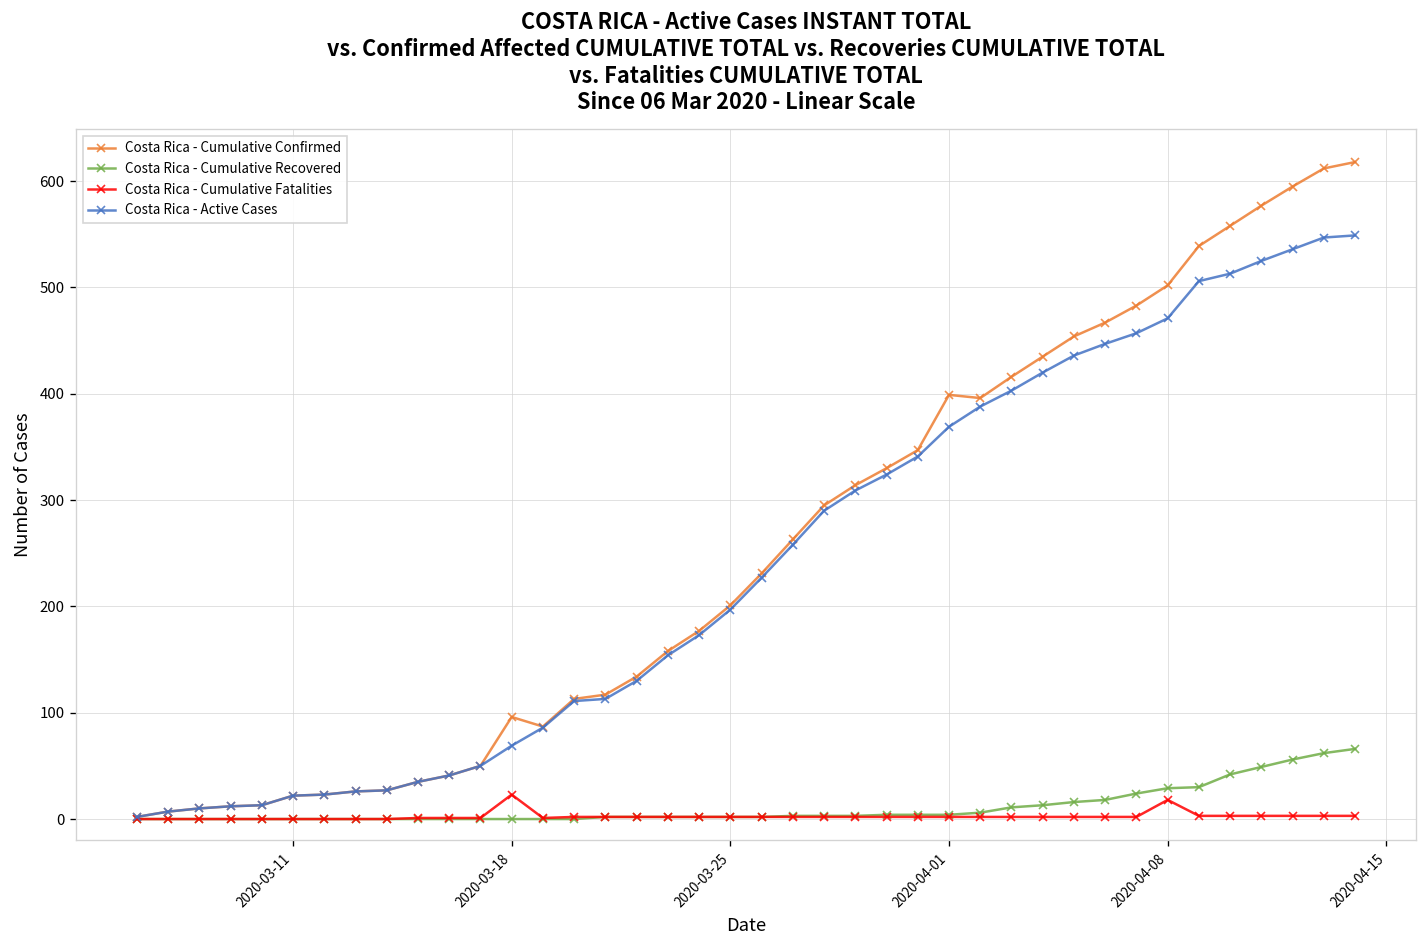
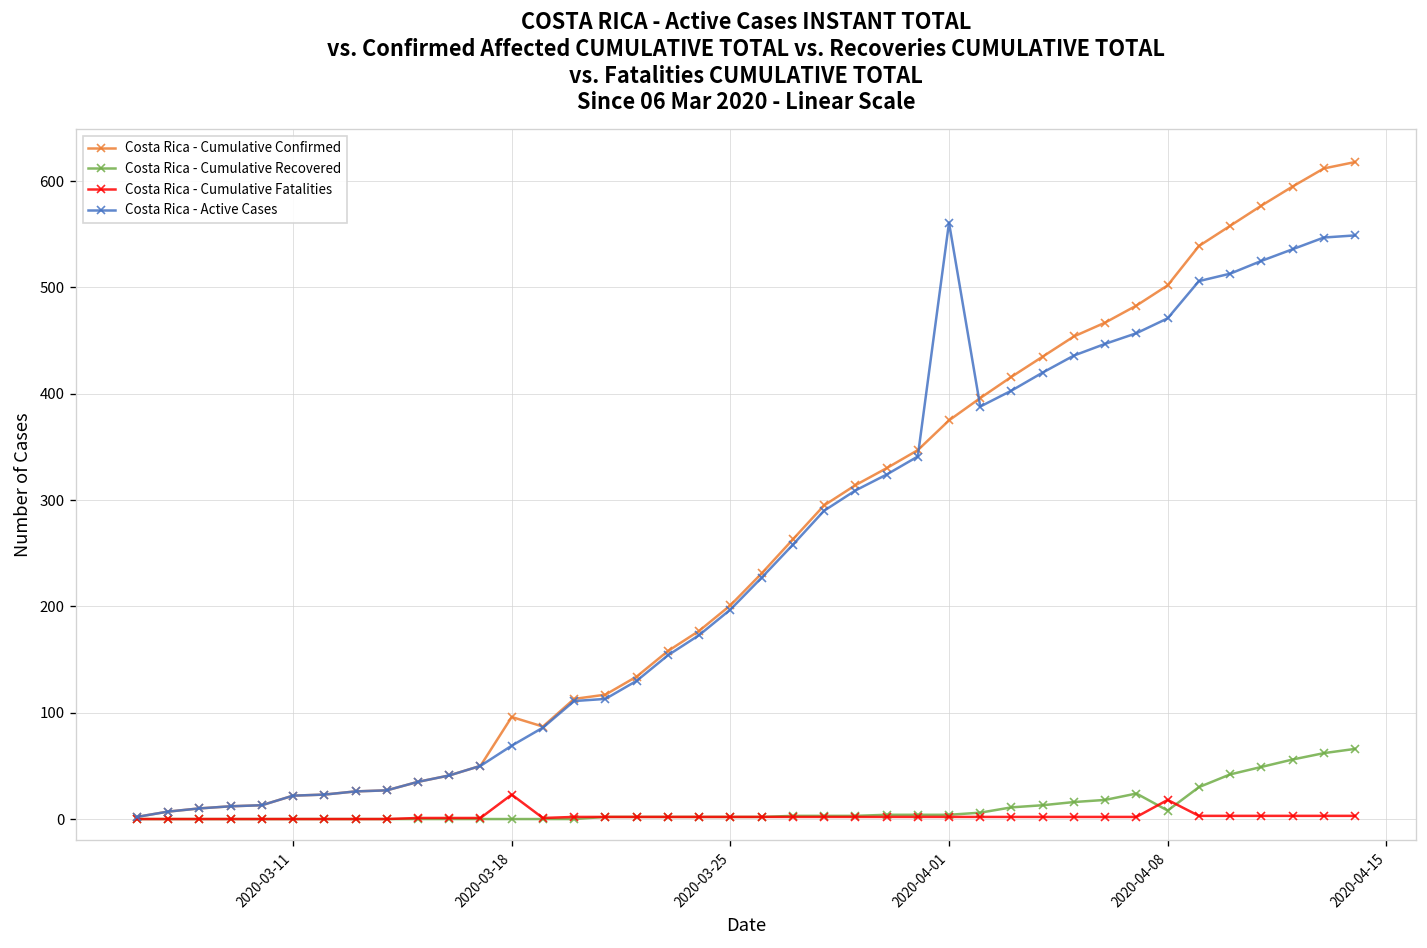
Costa Rica - Cumulative Confirmed, 2020-04-01: 400 -> 380
Costa Rica - Active Cases, 2020-04-01: 370 -> 560
Costa Rica - Cumulative Recovered, 2020-04-08: 30 -> 10
